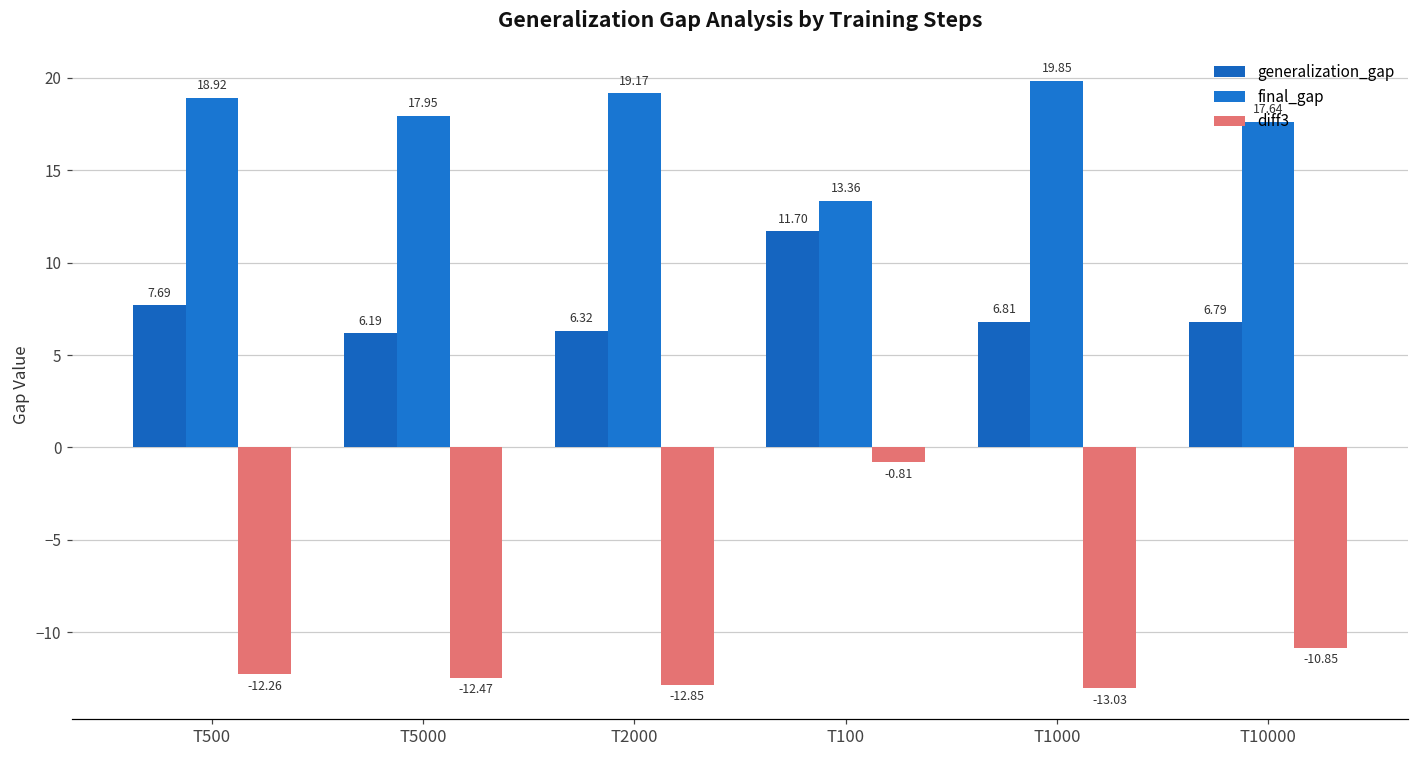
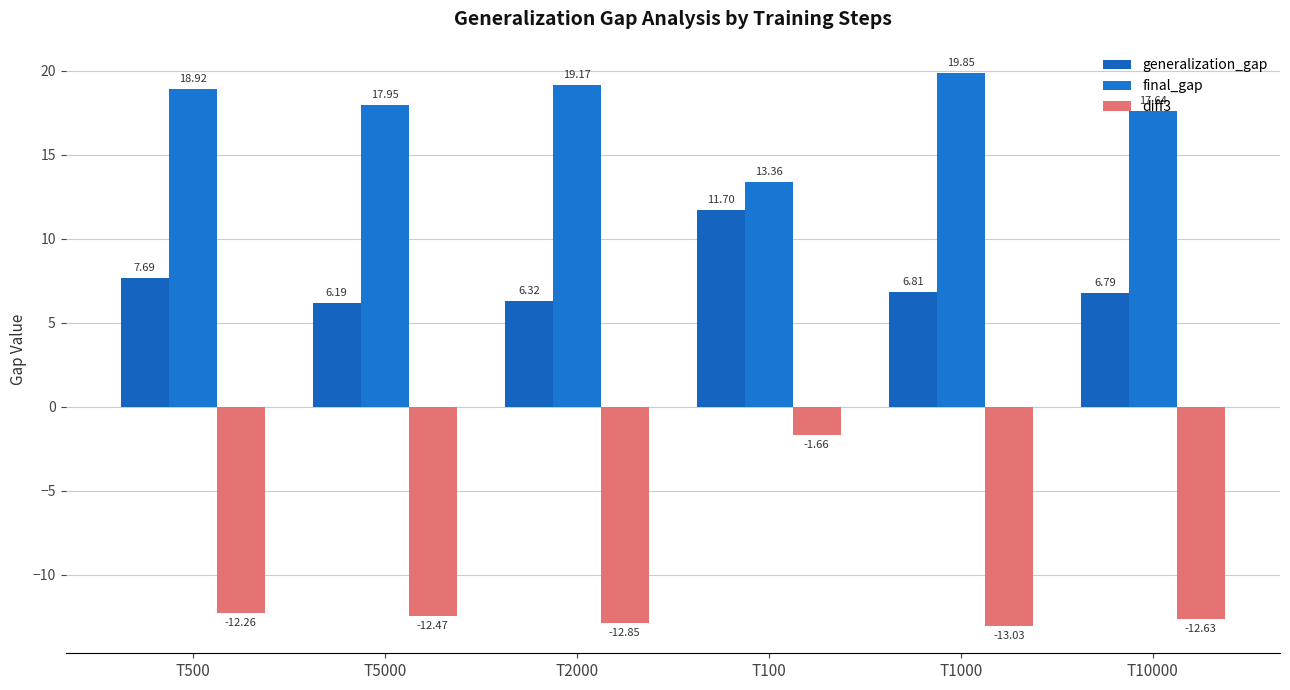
diff3, T100: -0.81 -> -1.66
diff3, T10000: -10.85 -> -12.63
